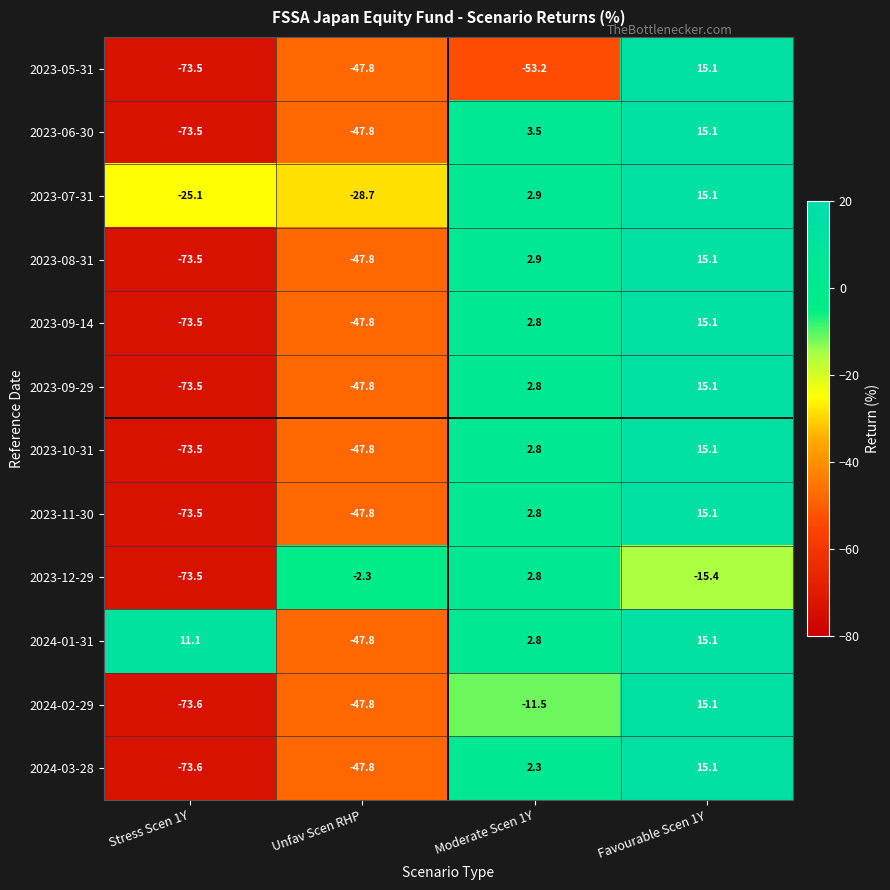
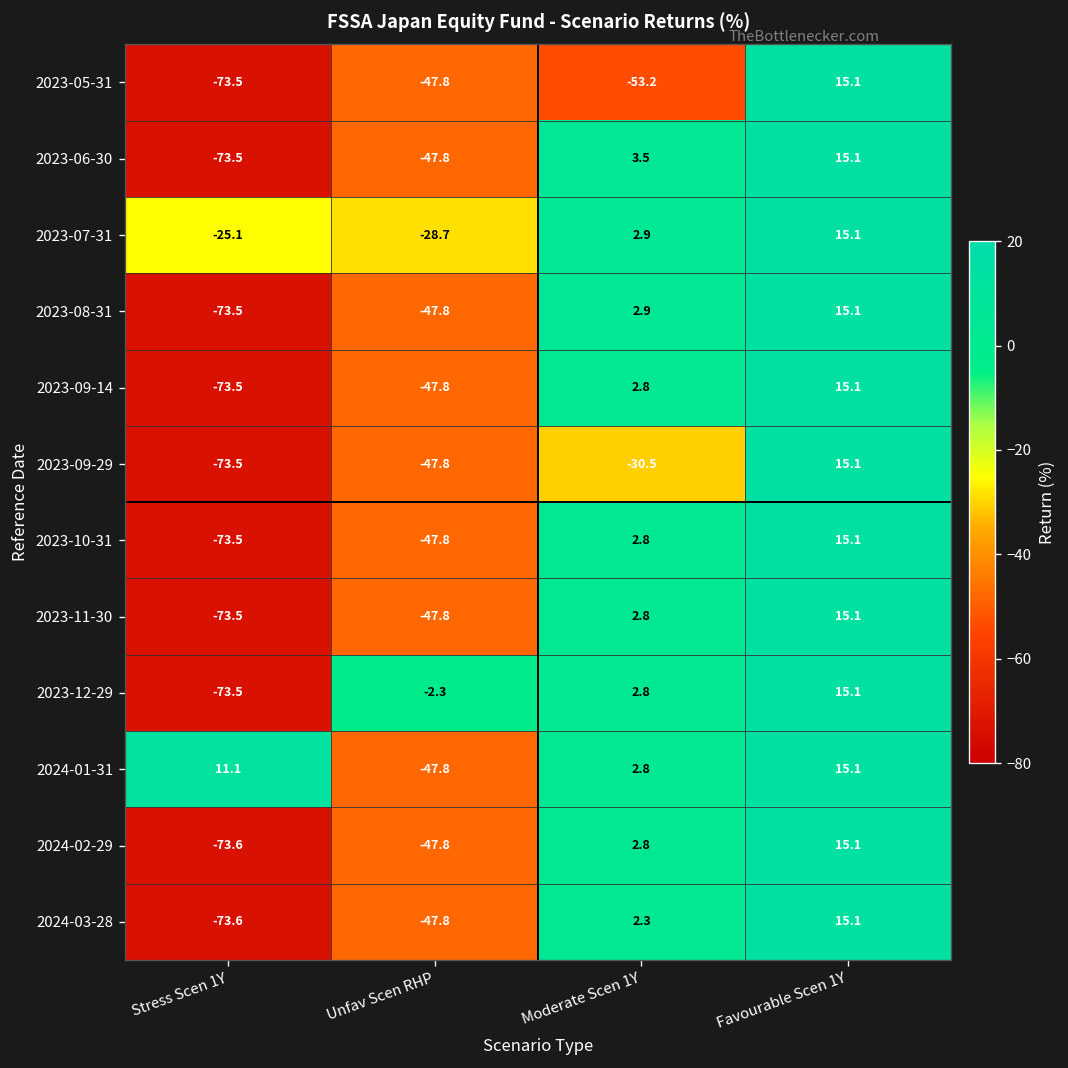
2023-09-29, Moderate Scen 1Y: 2.8 -> -30.5
2023-12-29, Favourable Scen 1Y: -15.4 -> 15.1
2024-02-29, Moderate Scen 1Y: -11.5 -> 2.8
